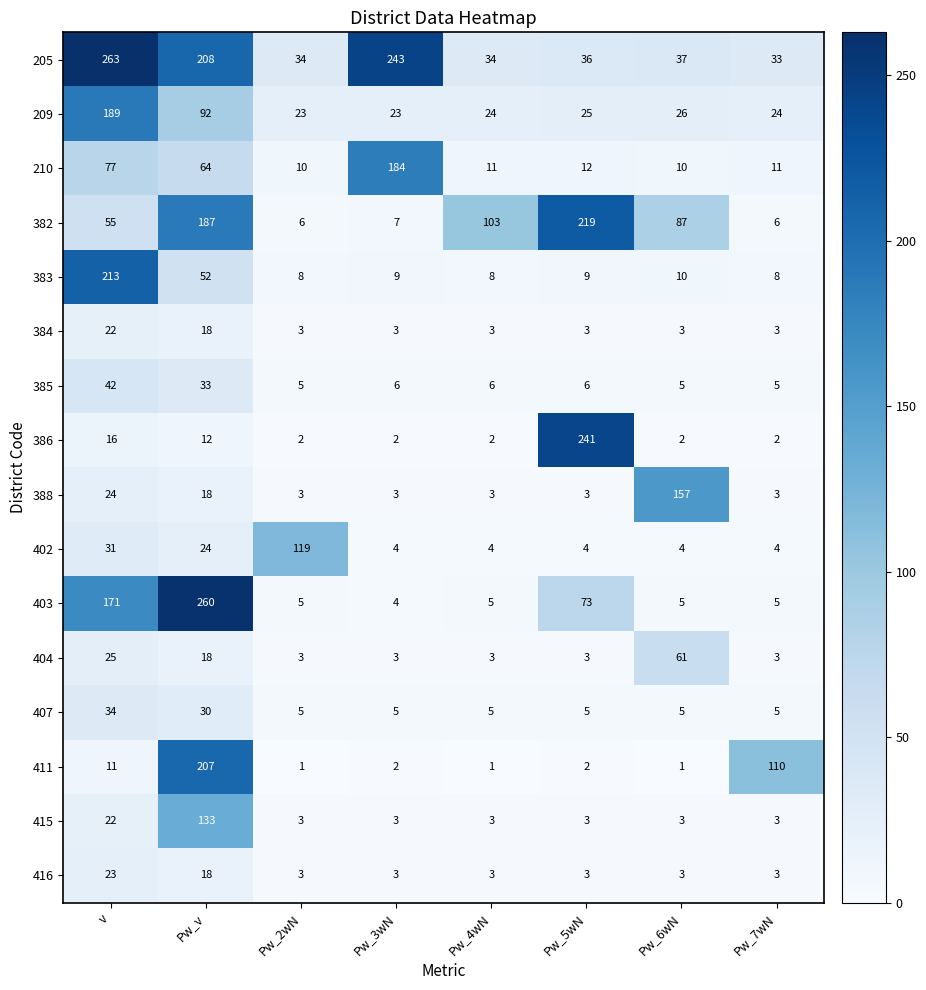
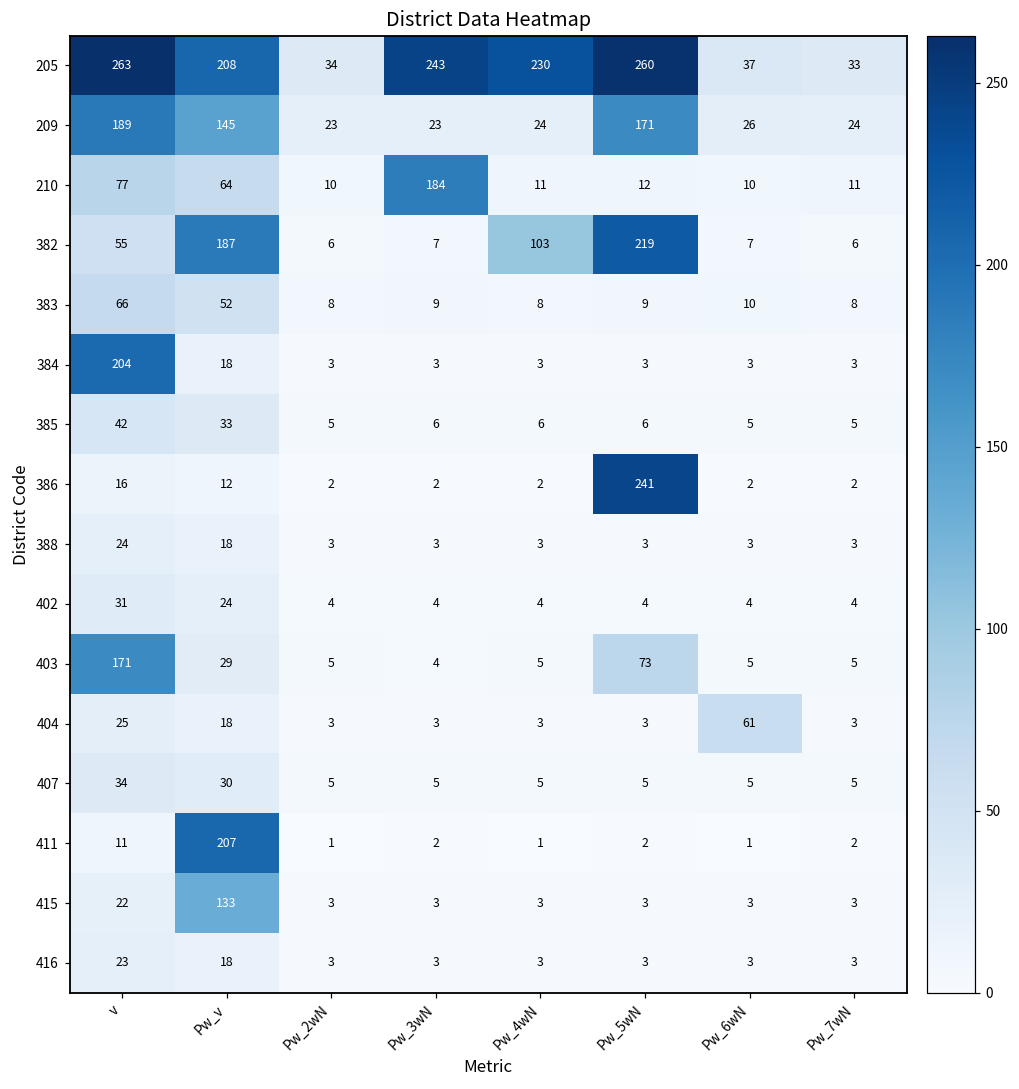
205, Pw_4wN: 34 -> 230
205, Pw_5wN: 36 -> 260
209, Pw_v: 92 -> 145
209, Pw_5wN: 25 -> 171
382, Pw_6wN: 87 -> 7
383, v: 213 -> 66
384, v: 22 -> 204
388, Pw_6wN: 157 -> 3
402, Pw_2wN: 119 -> 4
403, Pw_v: 260 -> 29
411, Pw_7wN: 110 -> 2
